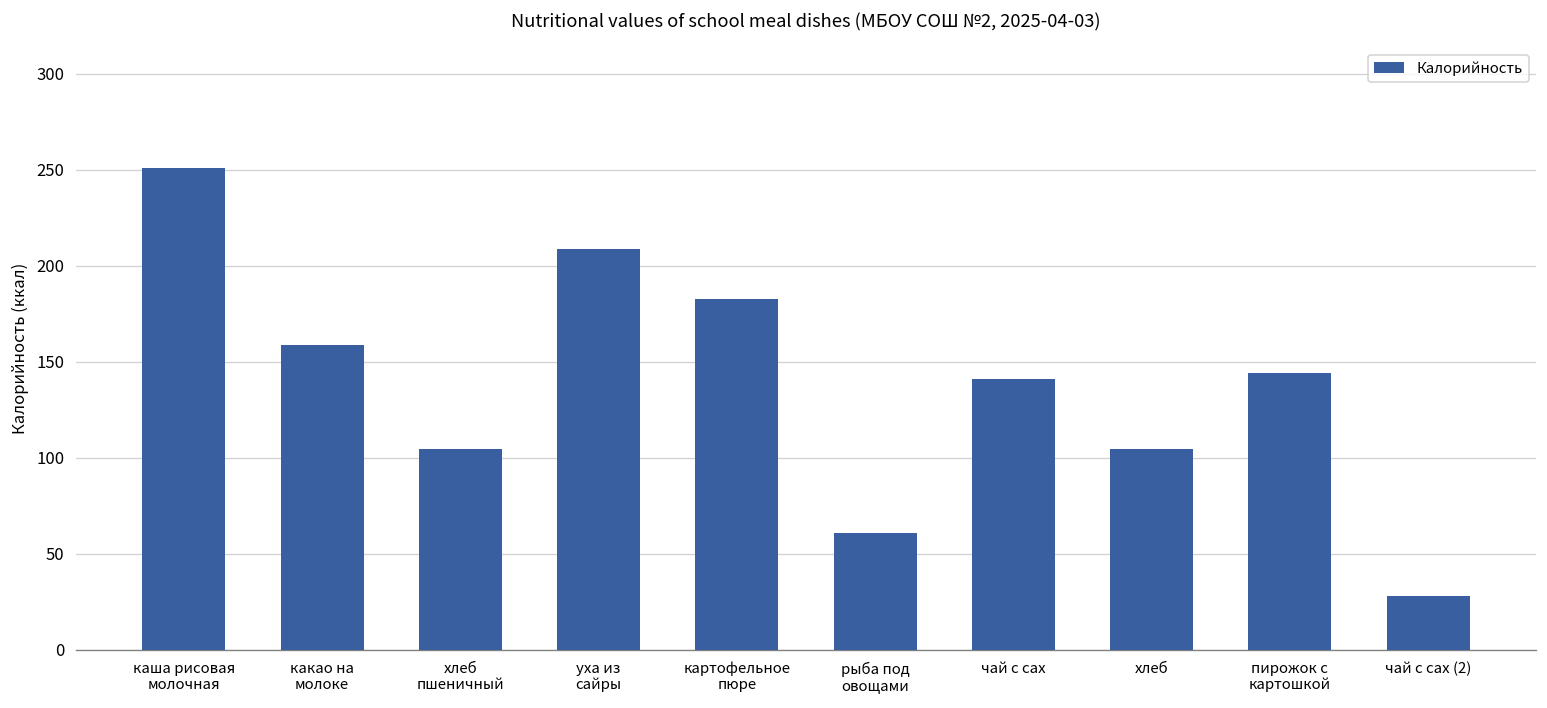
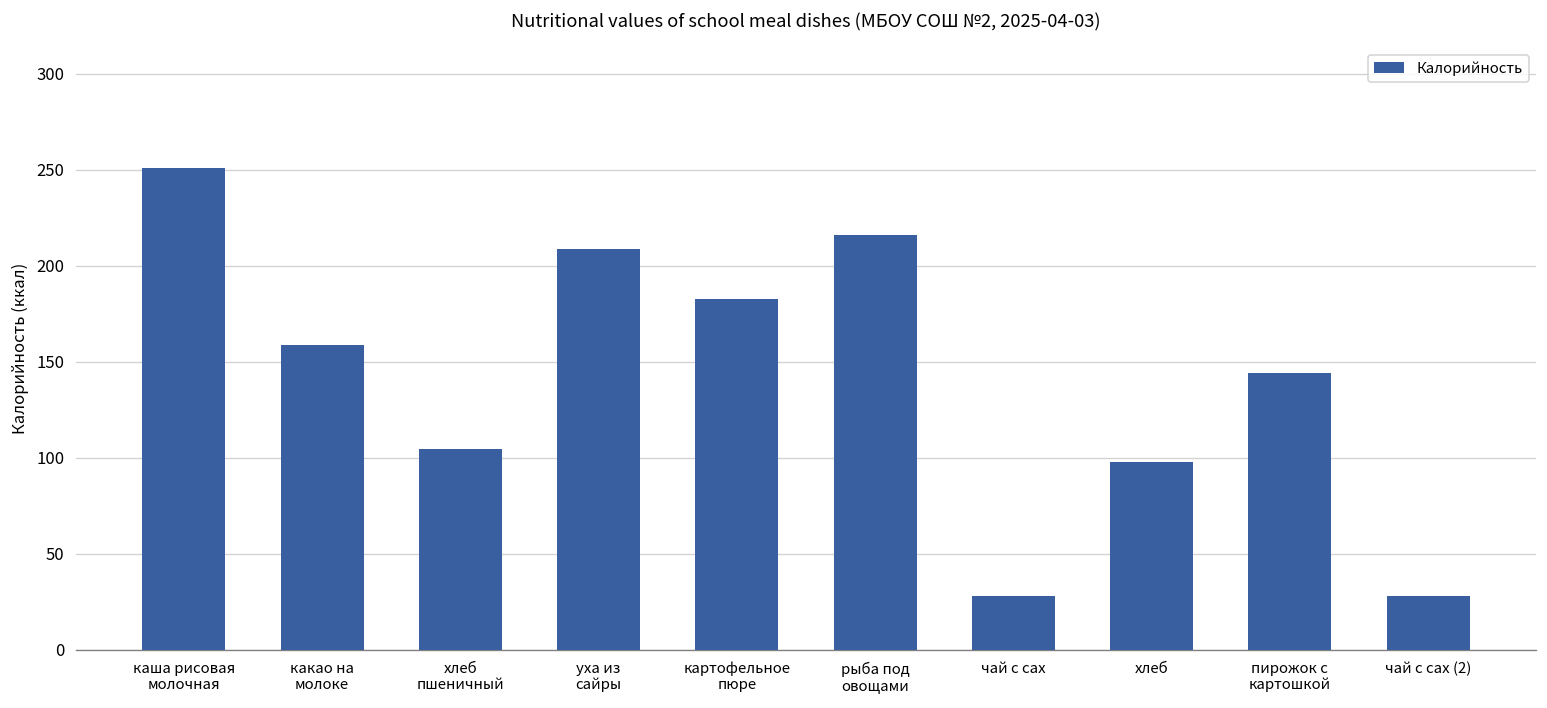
рыба под овощами: 61 -> 216
чай с сах: 141 -> 28
хлеб: 105 -> 98
